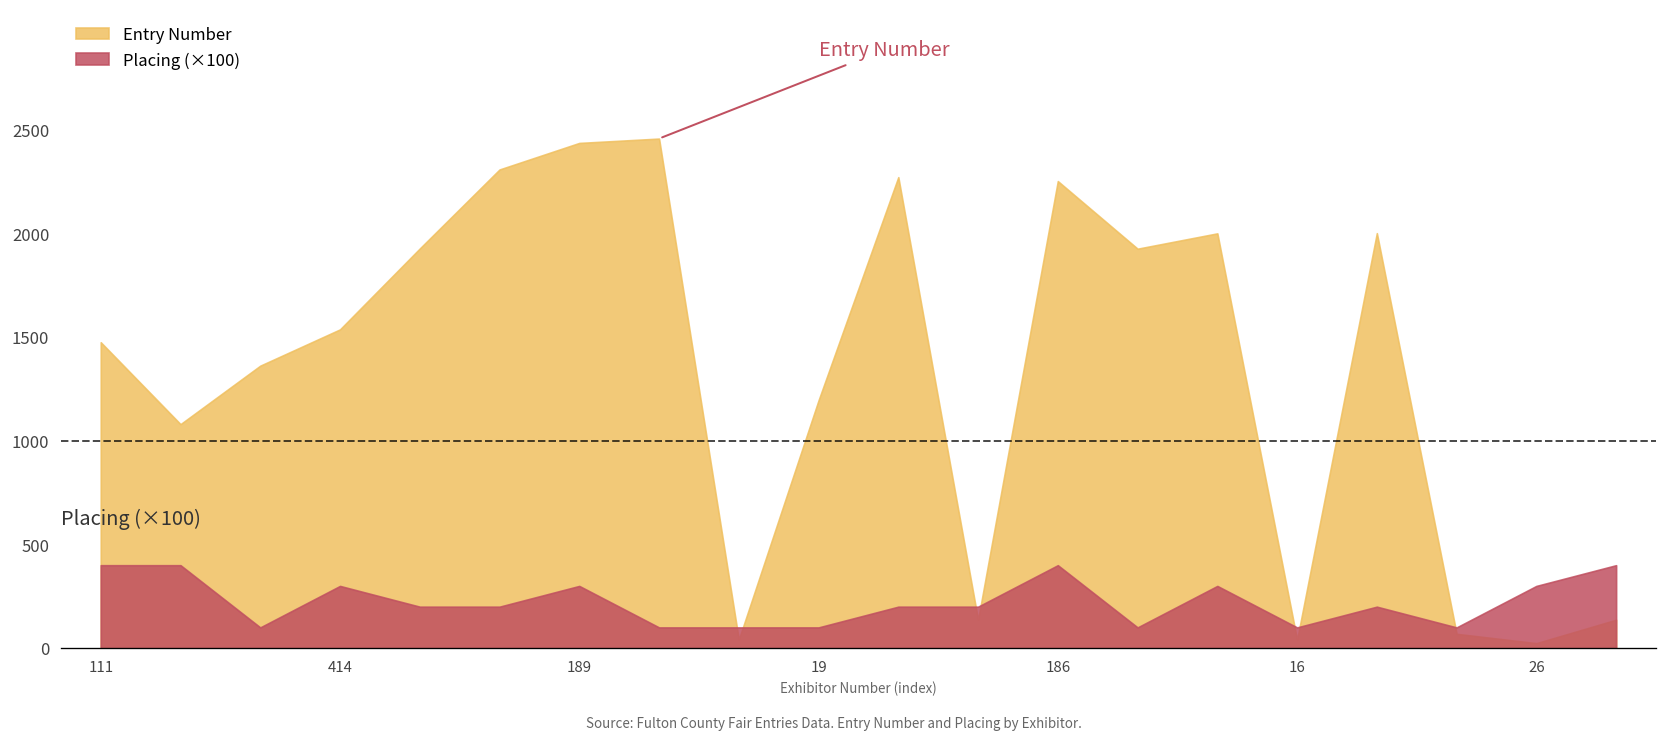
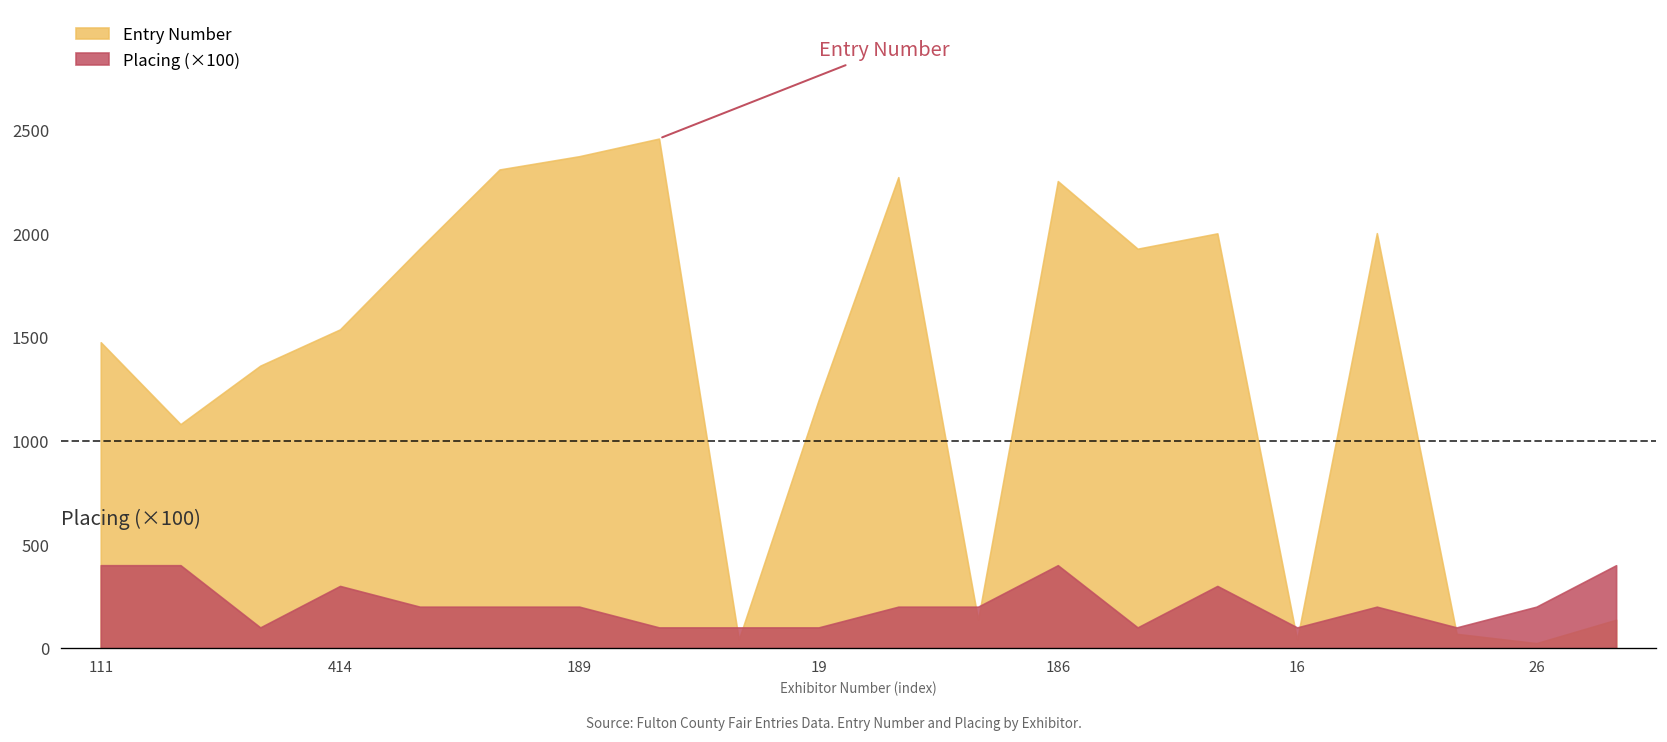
Entry Number, 189: 2440 -> 2370
Placing (×100), 189: 300 -> 200
Placing (×100), 26: 300 -> 200
